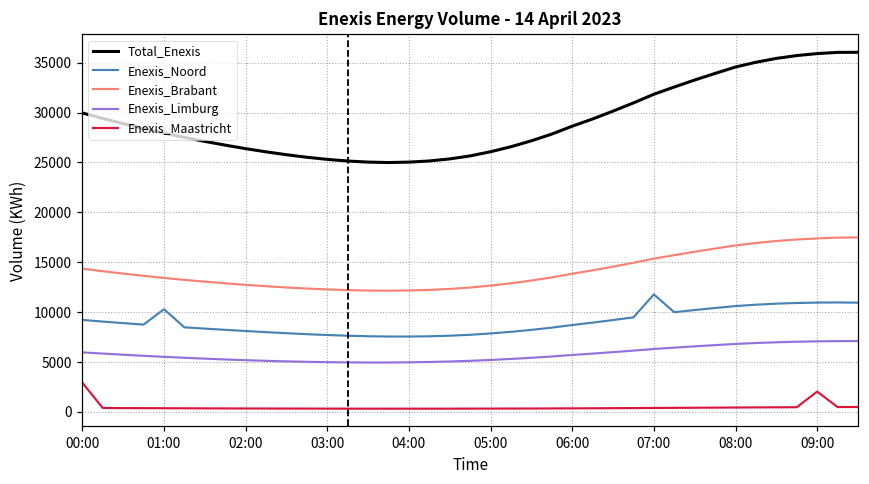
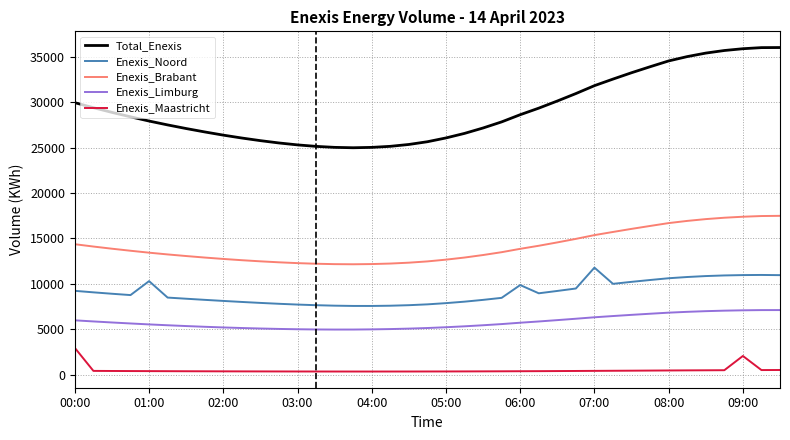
Enexis_Noord, 06:00: 9000 -> 10000
